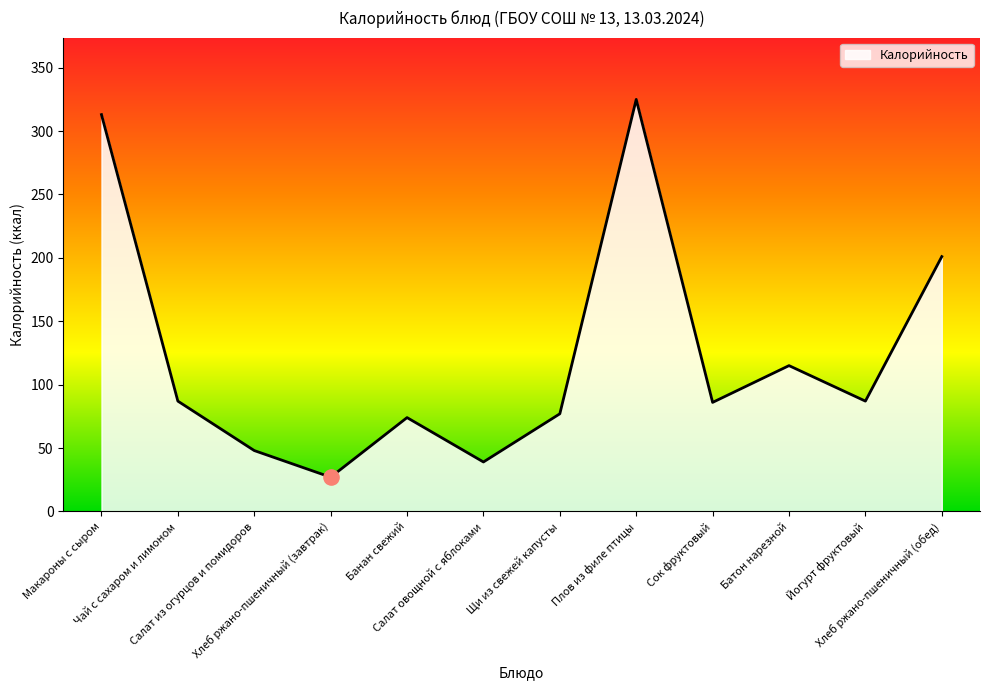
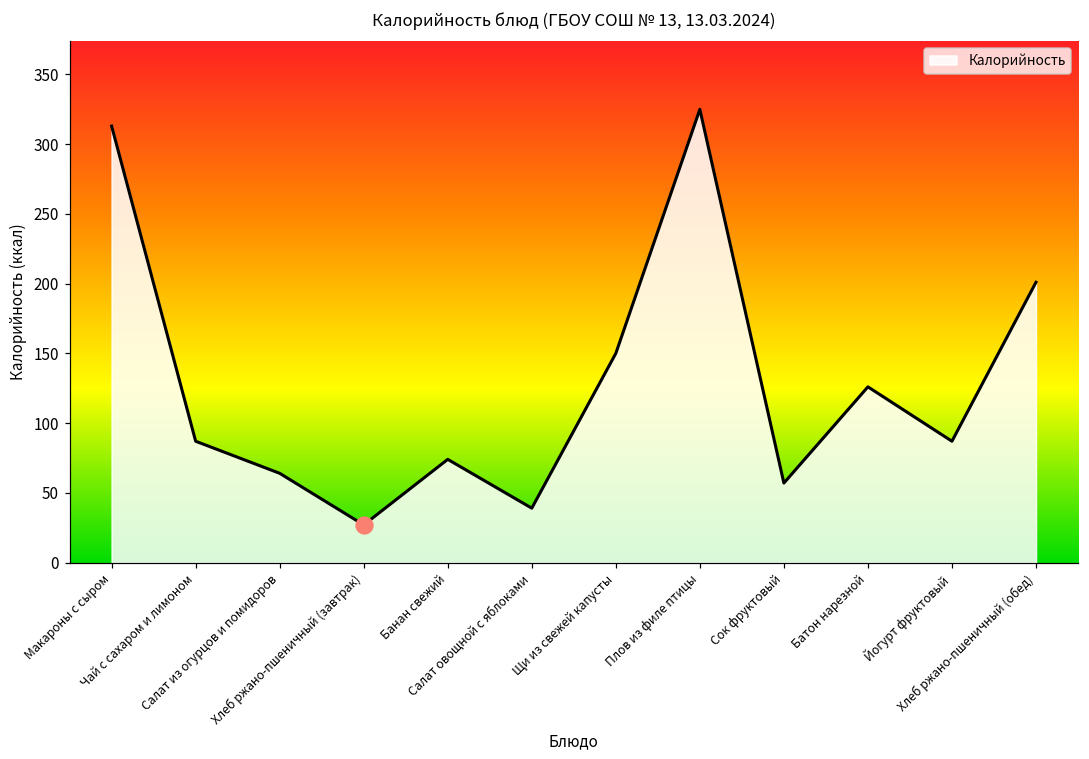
Калорийность, Салат из огурцов и помидоров: 48 -> 64
Калорийность, Щи из свежей капусты: 77 -> 150
Калорийность, Сок фруктовый: 86 -> 57
Калорийность, Батон нарезной: 115 -> 126
